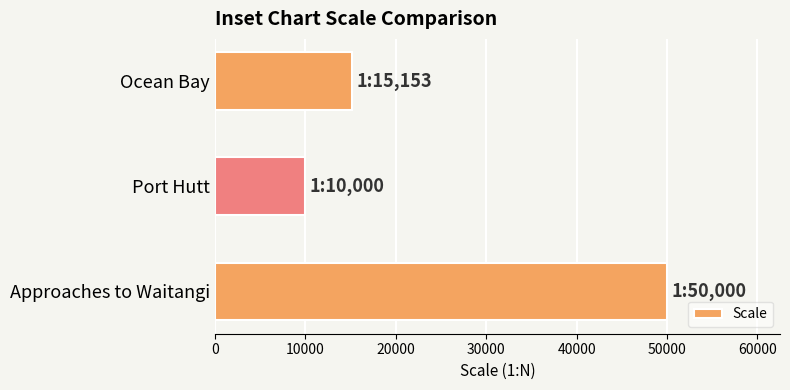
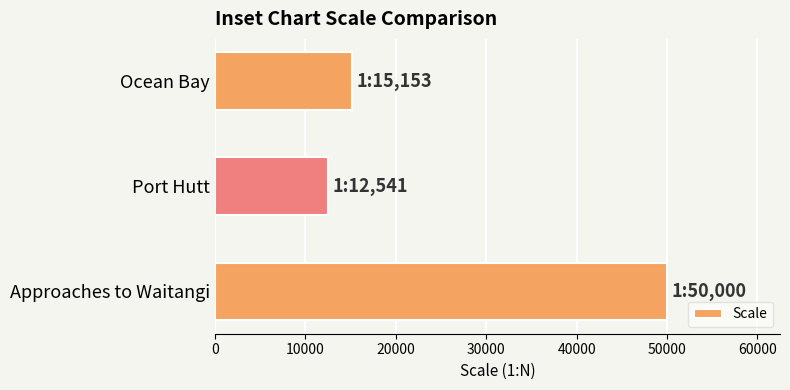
Port Hutt: 10,000 -> 12,541
